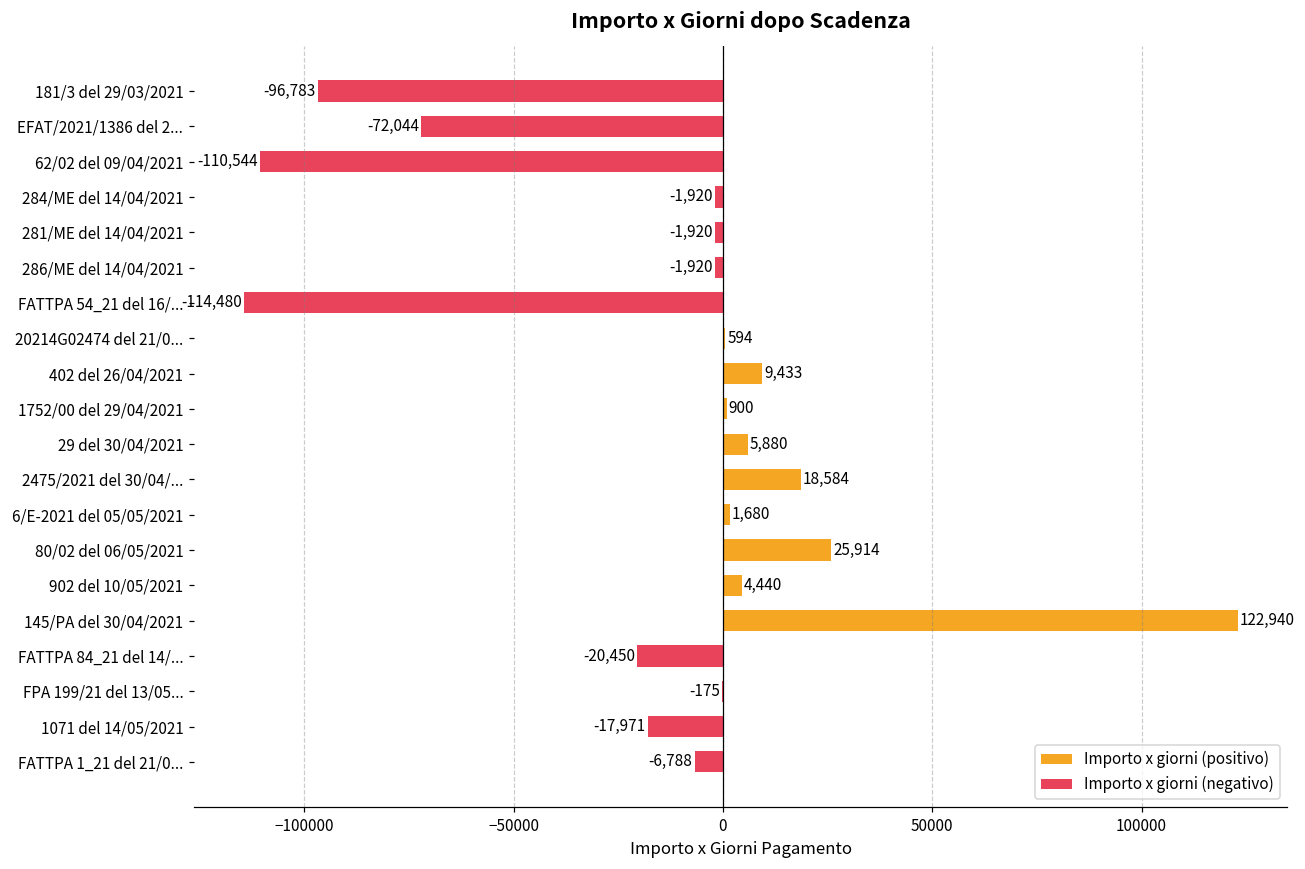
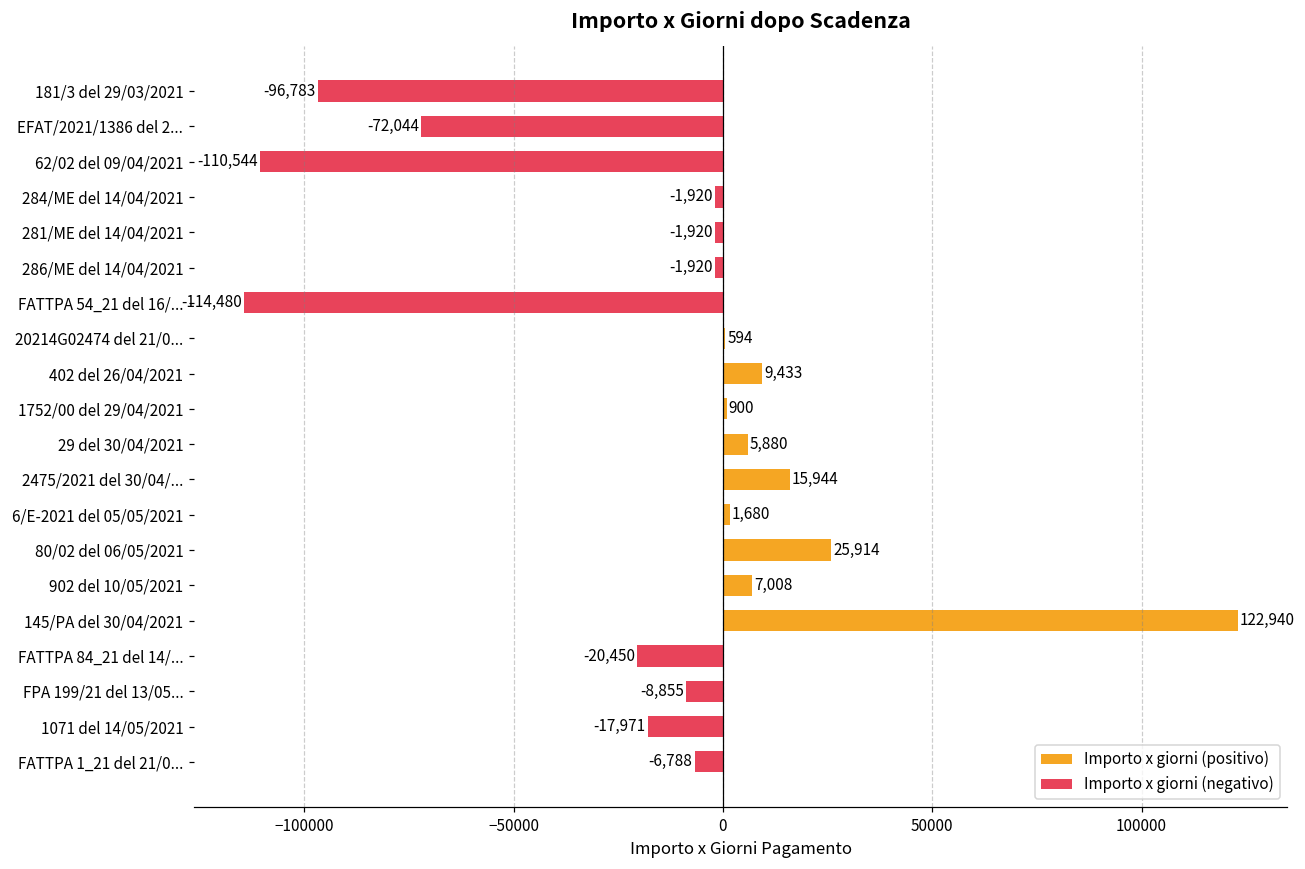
Importo x giorni (positivo), 2475/2021 del 30/04/...: 18,584 -> 15,944
Importo x giorni (positivo), 902 del 10/05/2021: 4,440 -> 7,008
Importo x giorni (negativo), FPA 199/21 del 13/05...: -175 -> -8,855
